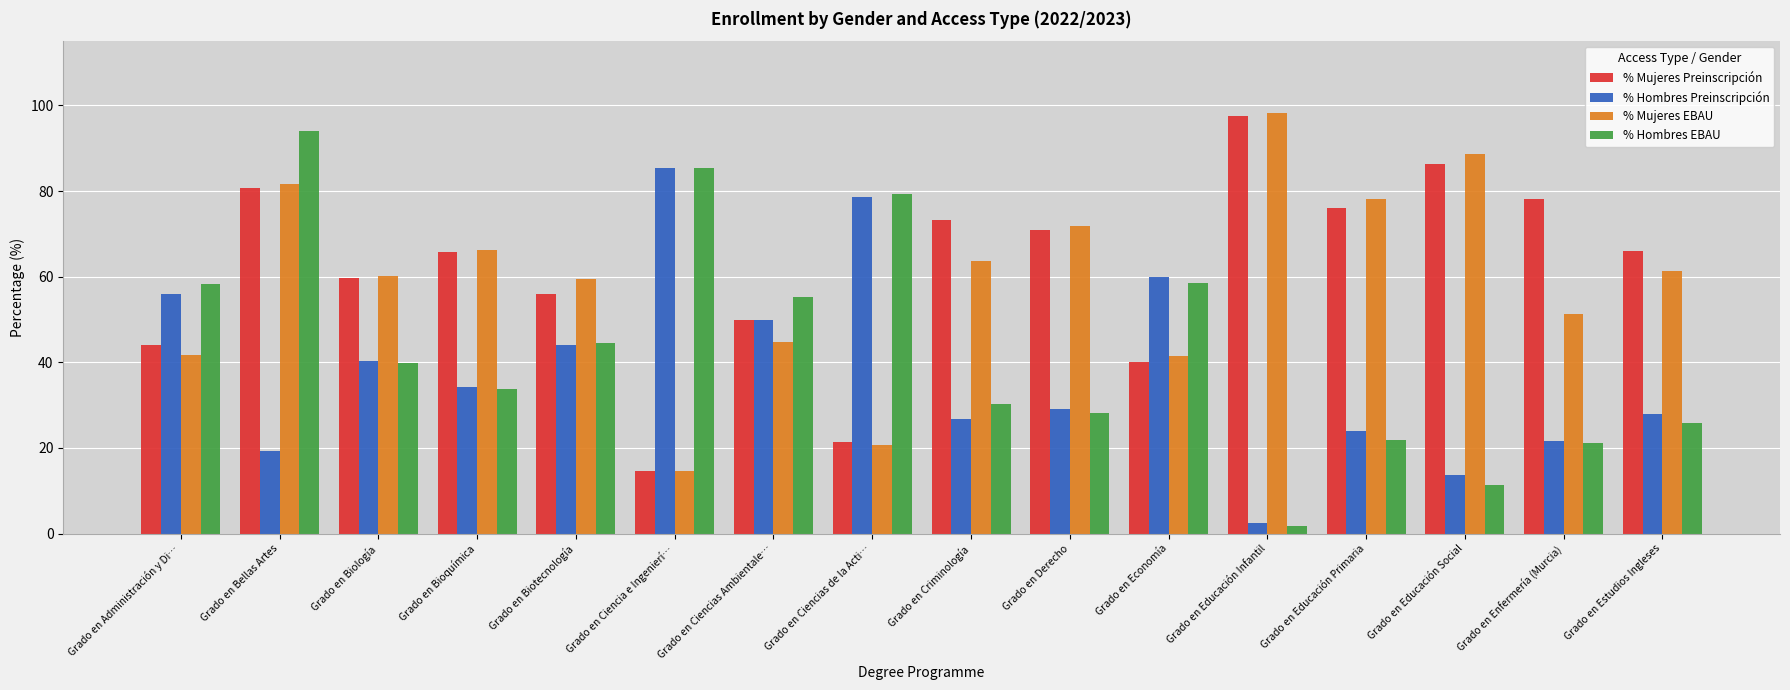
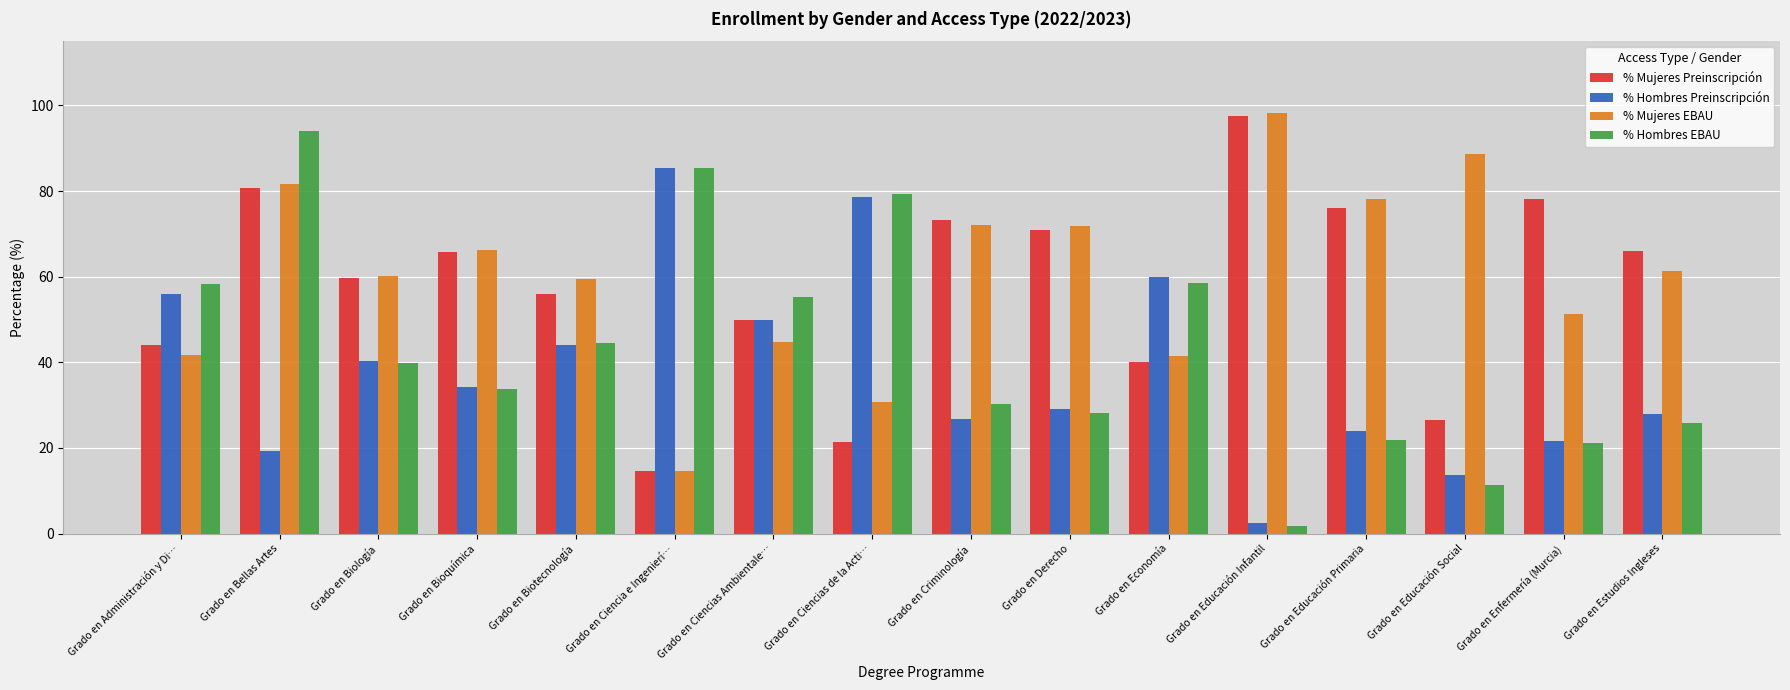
% Mujeres EBAU, Grado en Ciencias de la Acti…: 21 -> 31
% Mujeres EBAU, Grado en Criminología: 64 -> 72
% Mujeres Preinscripción, Grado en Educación Social: 86 -> 27
